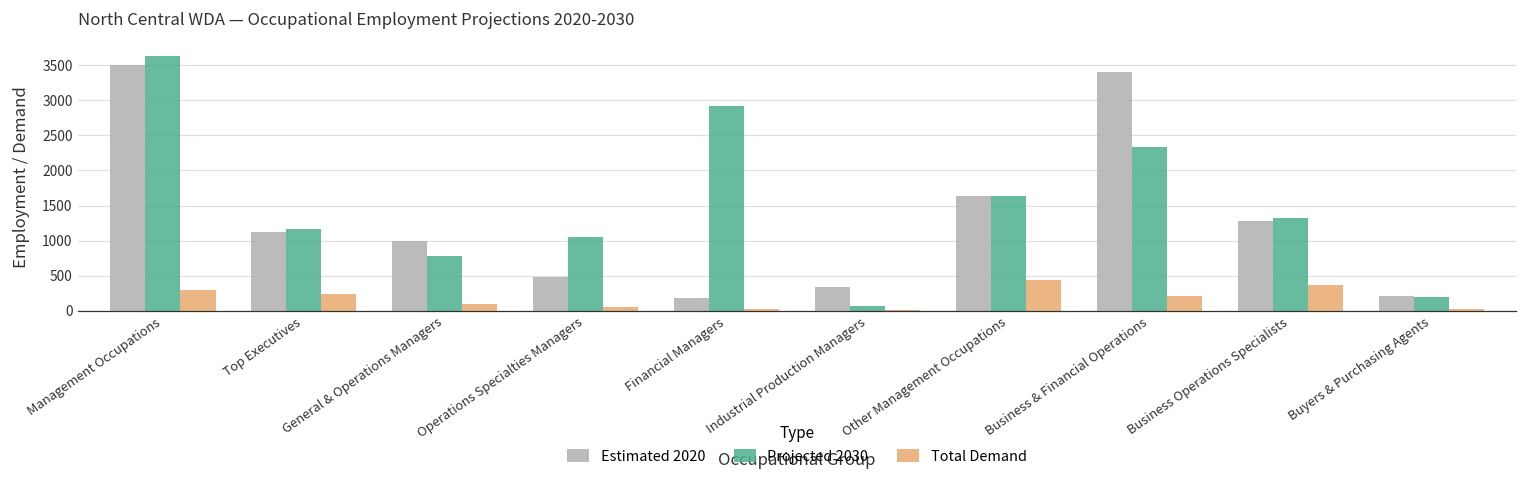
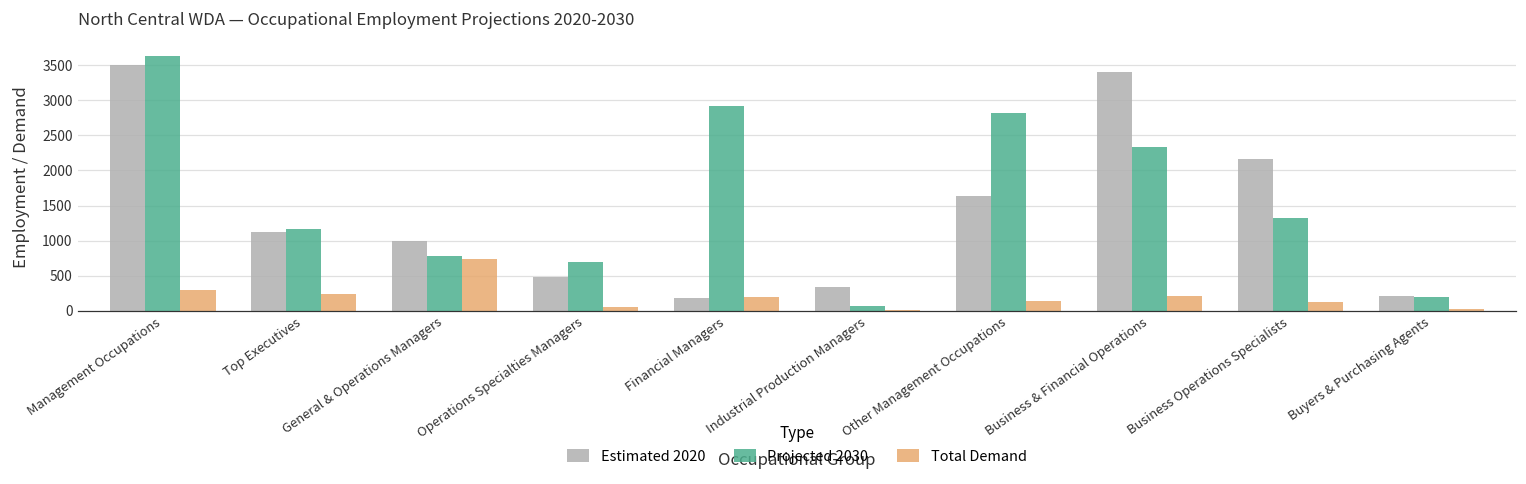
Total Demand, General & Operations Managers: 100 -> 700
Projected 2030, Operations Specialties Managers: 1100 -> 700
Total Demand, Financial Managers: 0 -> 200
Projected 2030, Other Management Occupations: 1600 -> 2800
Total Demand, Other Management Occupations: 400 -> 100
Estimated 2020, Business Operations Specialists: 1300 -> 2200
Total Demand, Business Operations Specialists: 400 -> 100
